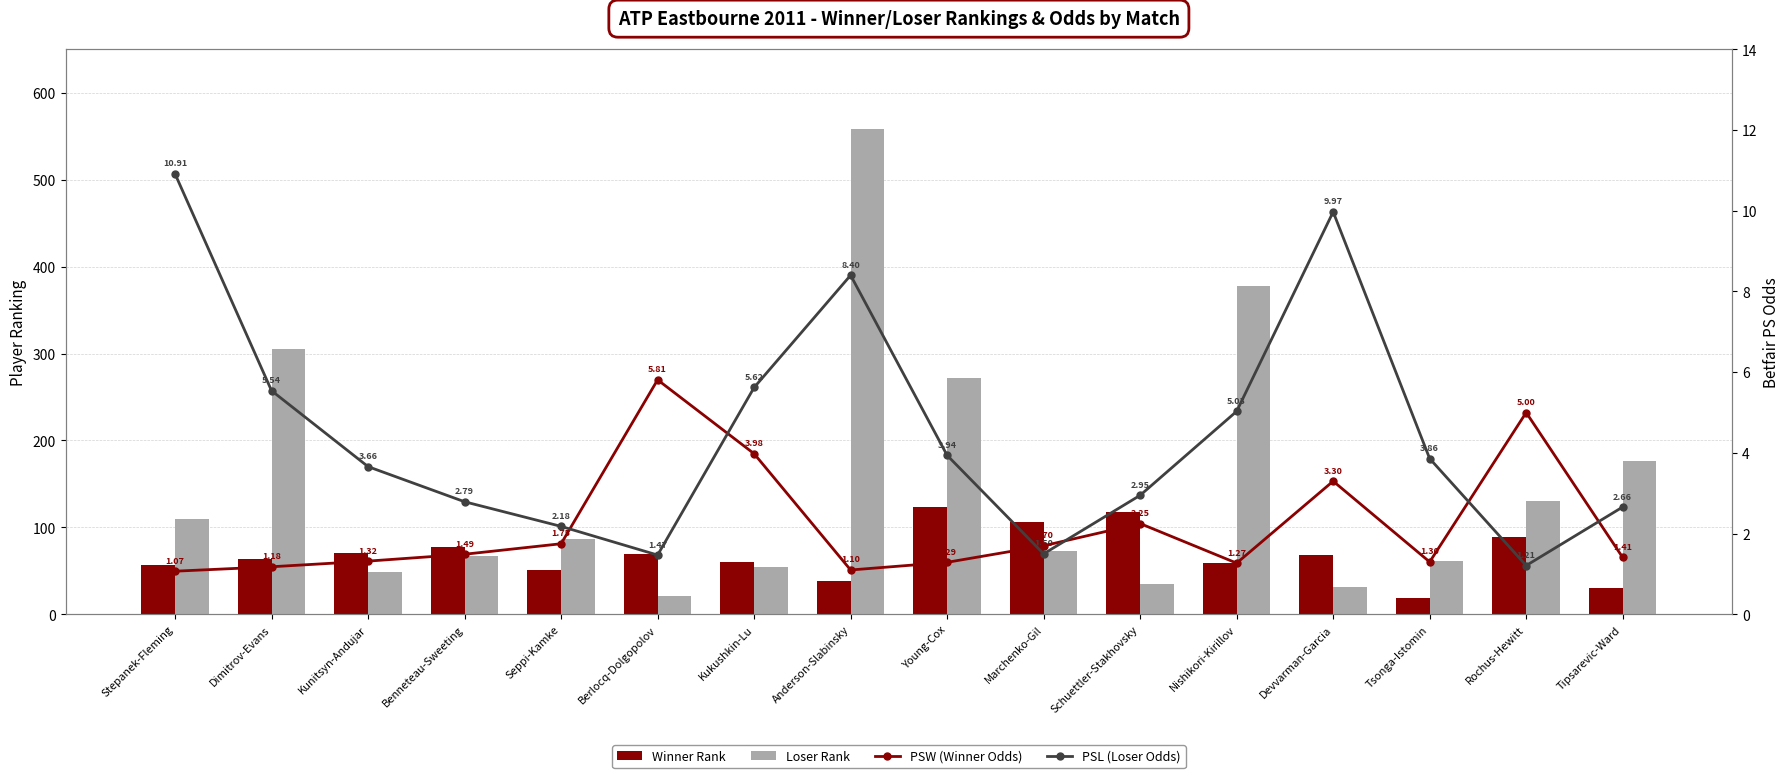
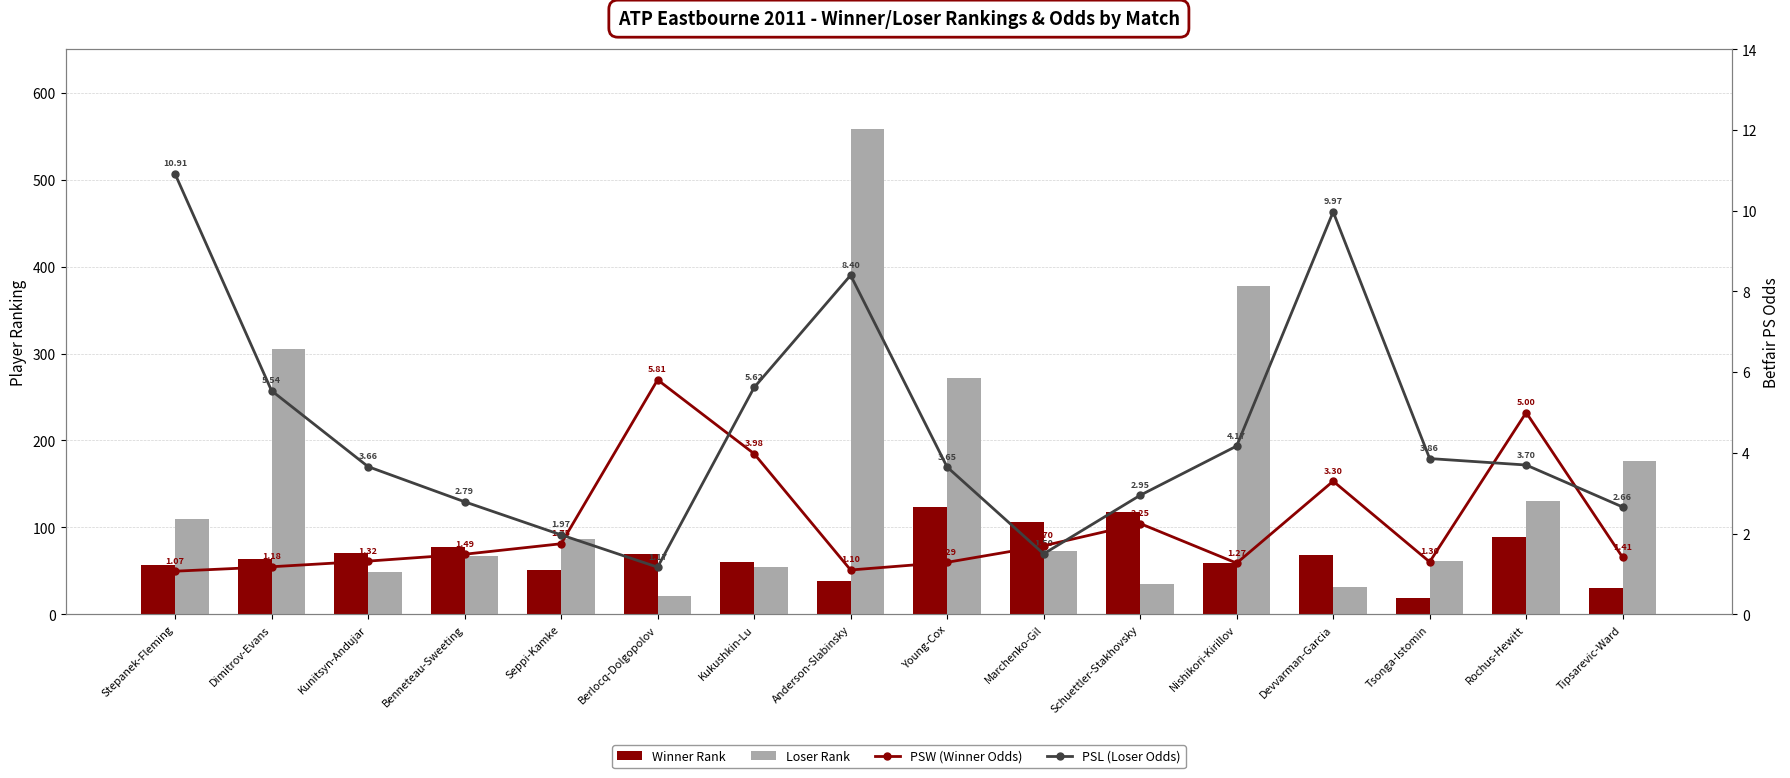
PSL (Loser Odds), Seppi-Kamke: 2.18 -> 1.97
PSL (Loser Odds), Berlocq-Dolgopolov: 1.47 -> 1.17
PSL (Loser Odds), Young-Cox: 3.94 -> 3.65
PSL (Loser Odds), Nishikori-Kirillov: 5.03 -> 4.17
PSL (Loser Odds), Rochus-Hewitt: 1.21 -> 3.70
